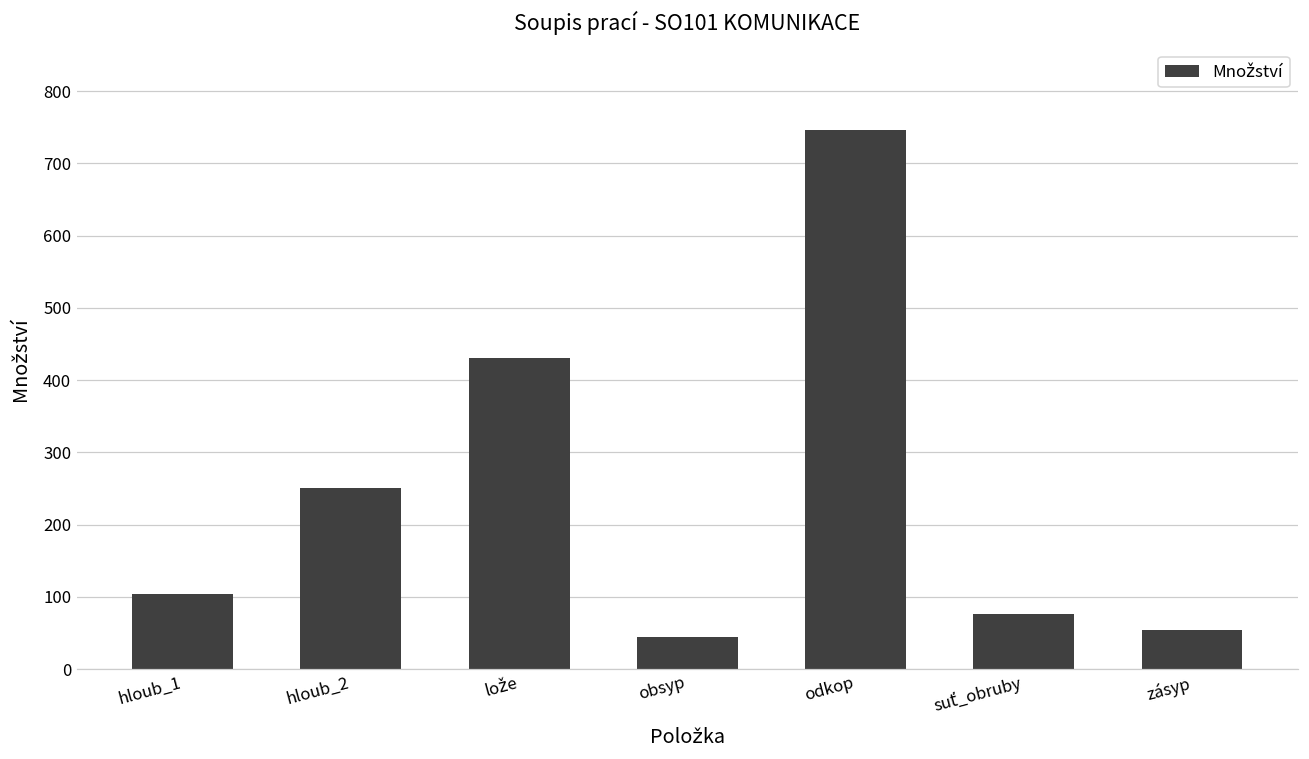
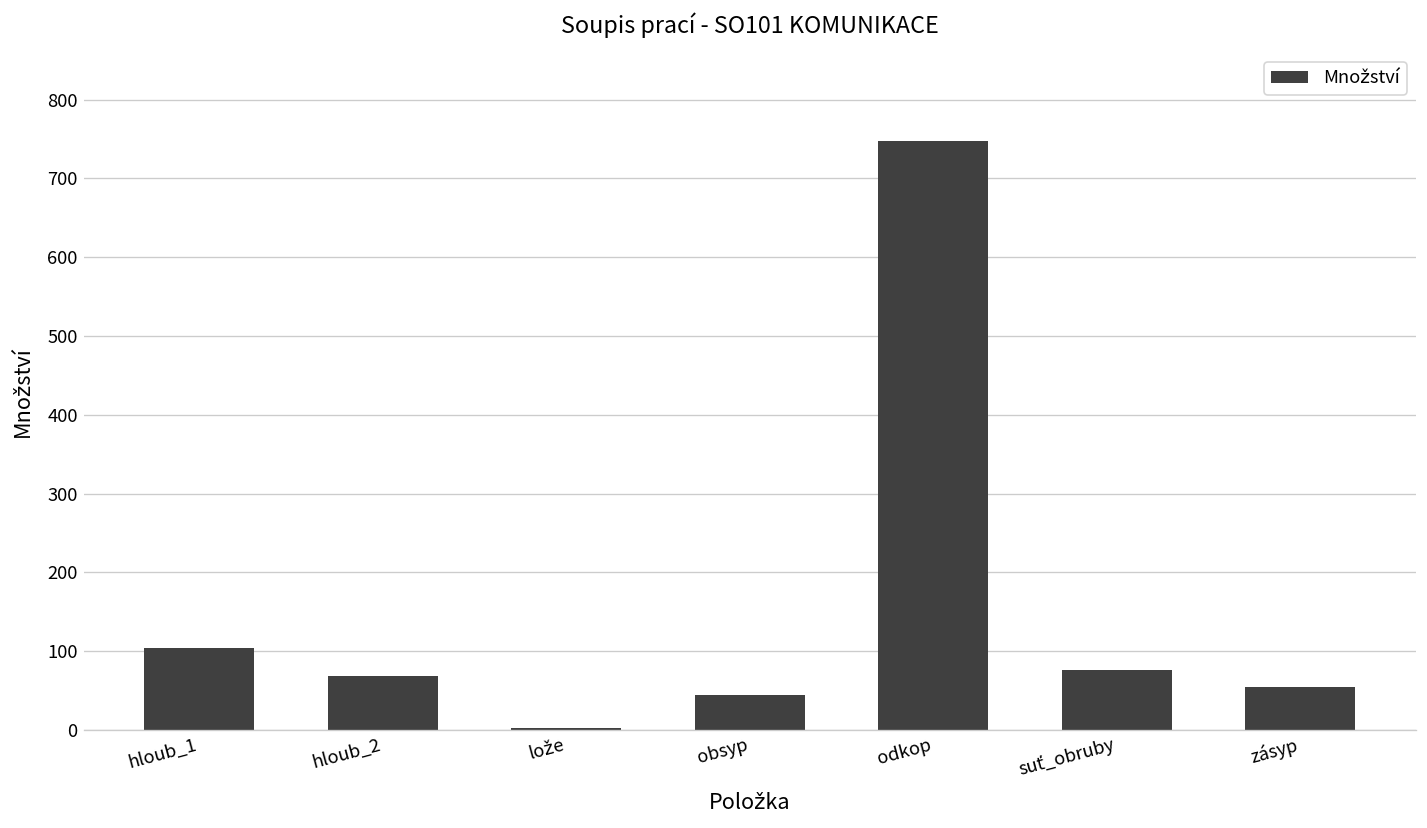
hloub_2: 250 -> 70
lože: 430 -> 0
